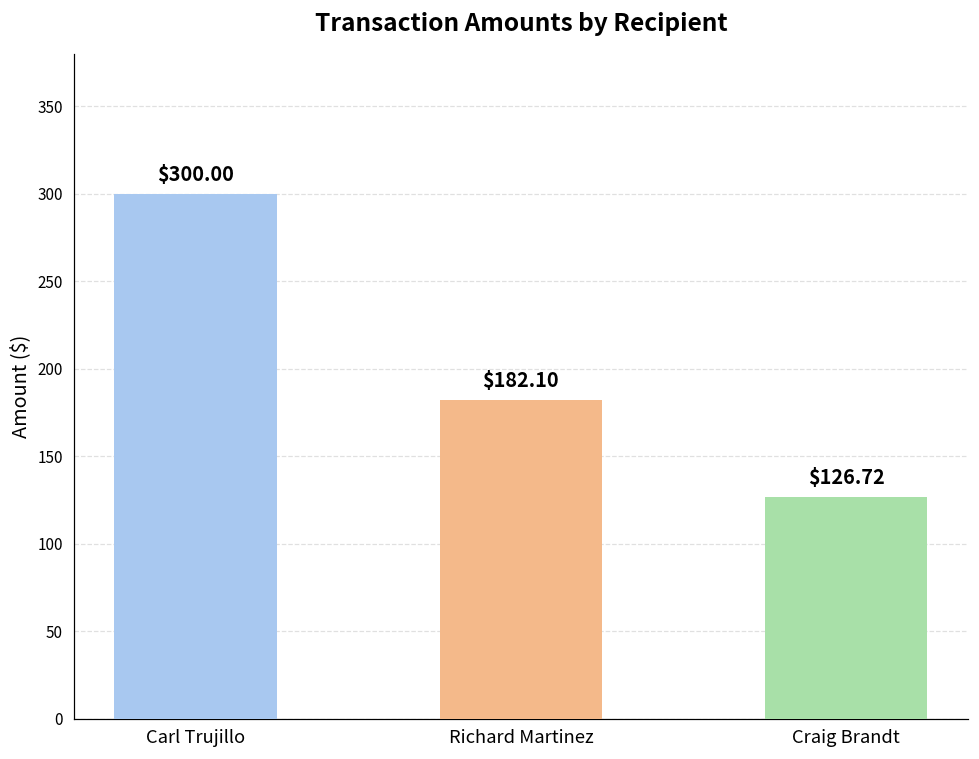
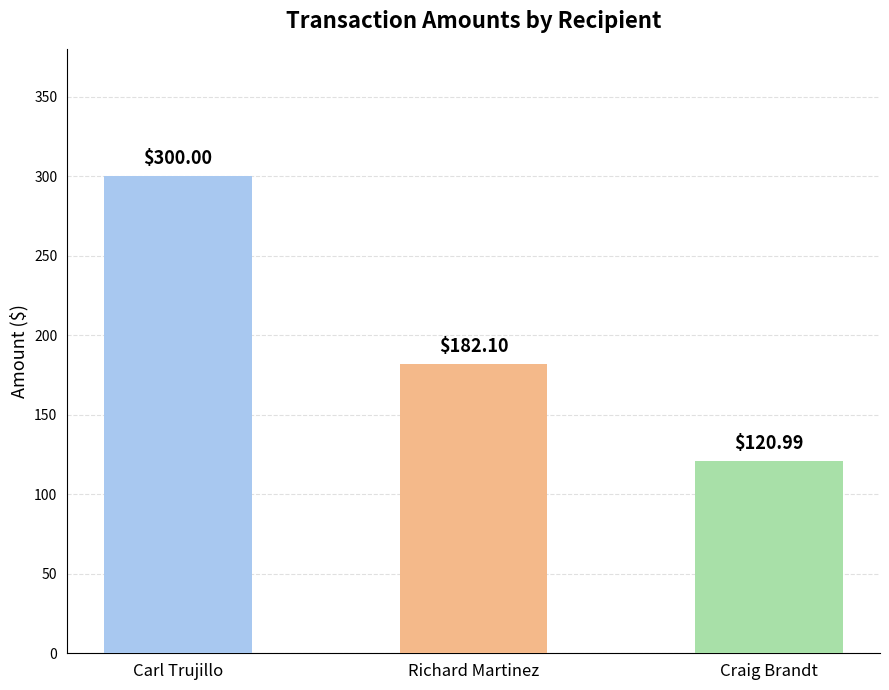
Craig Brandt: $126.72 -> $120.99
